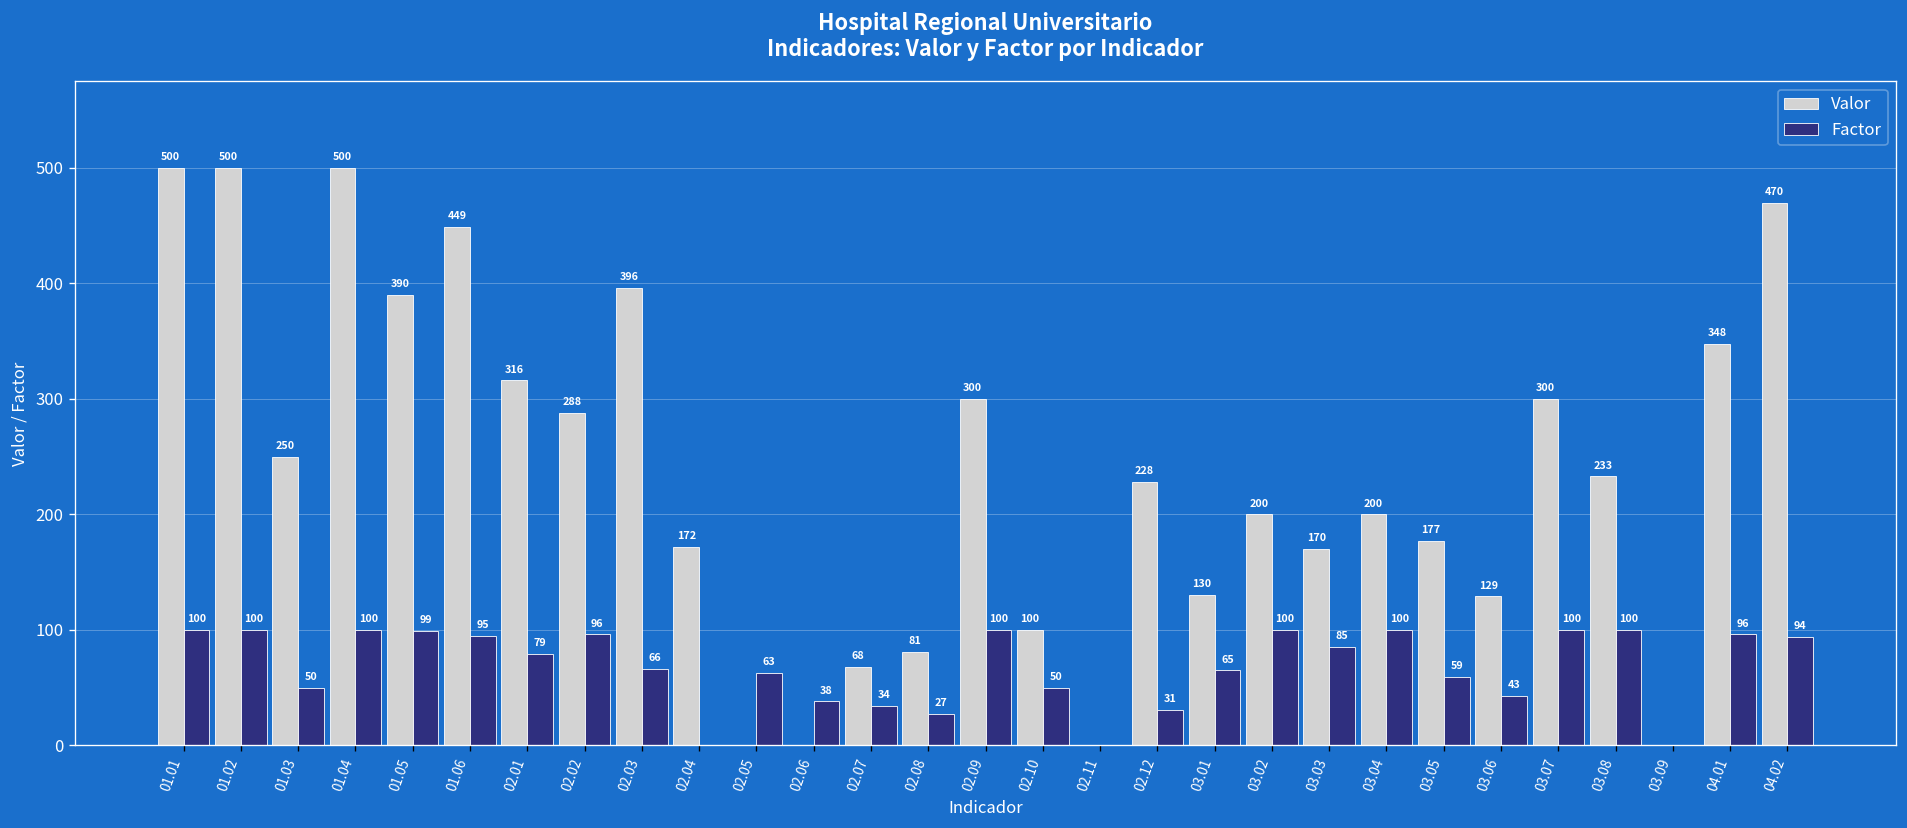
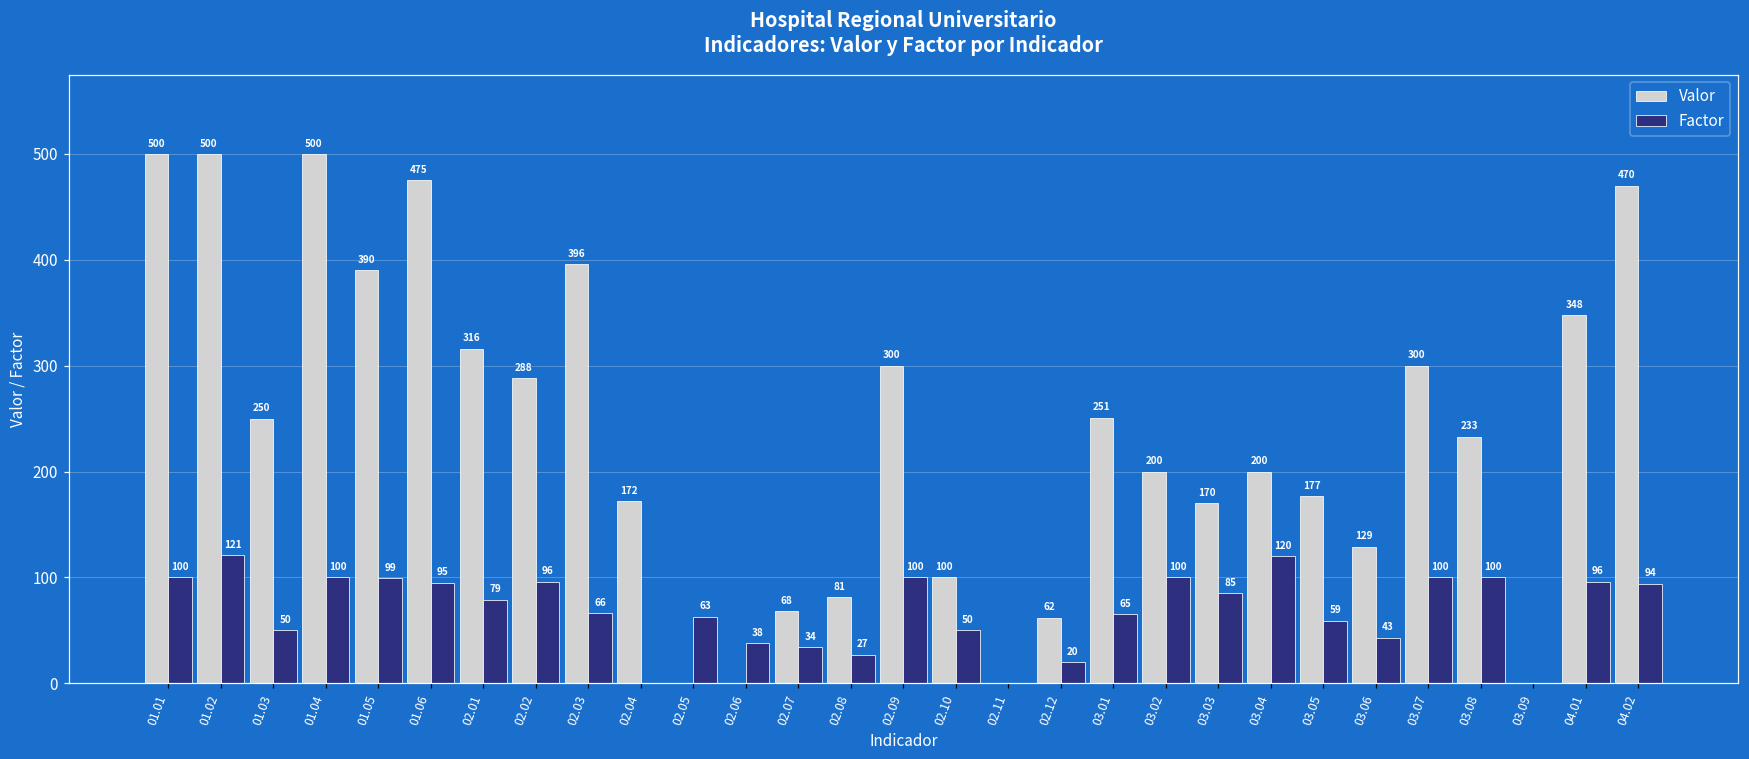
Factor, 01.02: 100 -> 121
Valor, 01.06: 449 -> 475
Valor, 02.12: 228 -> 62
Factor, 02.12: 31 -> 20
Valor, 03.01: 130 -> 251
Factor, 03.04: 100 -> 120
